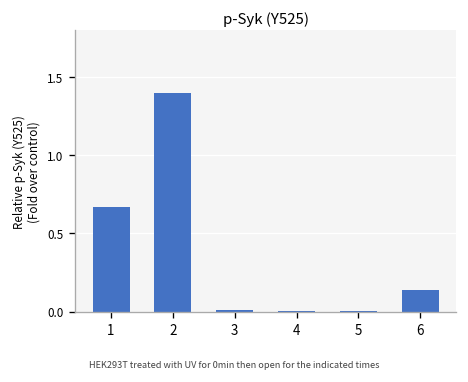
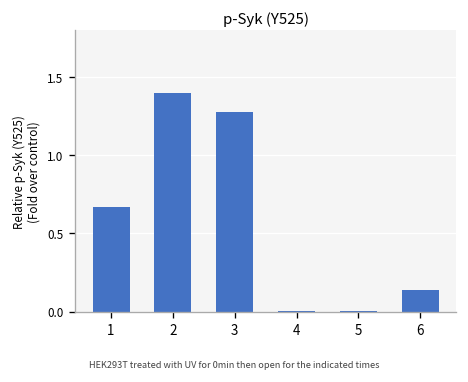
3: 0.01 -> 1.27
